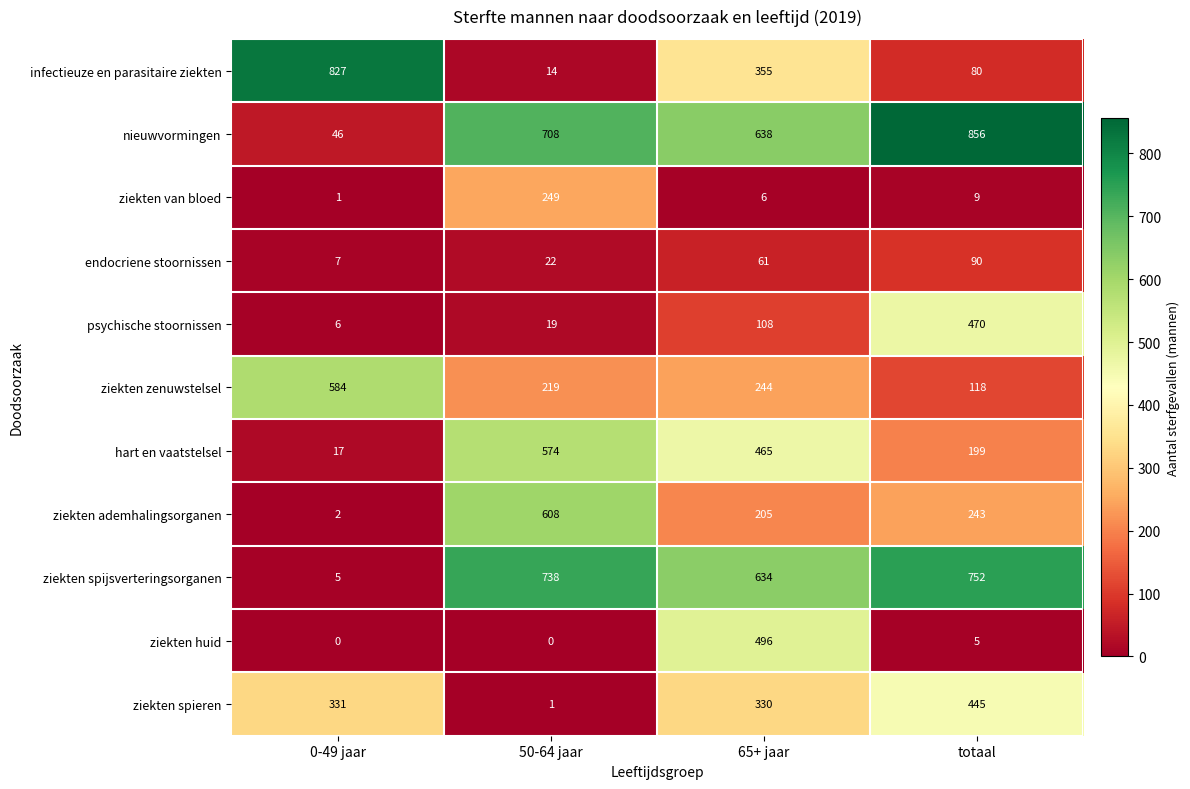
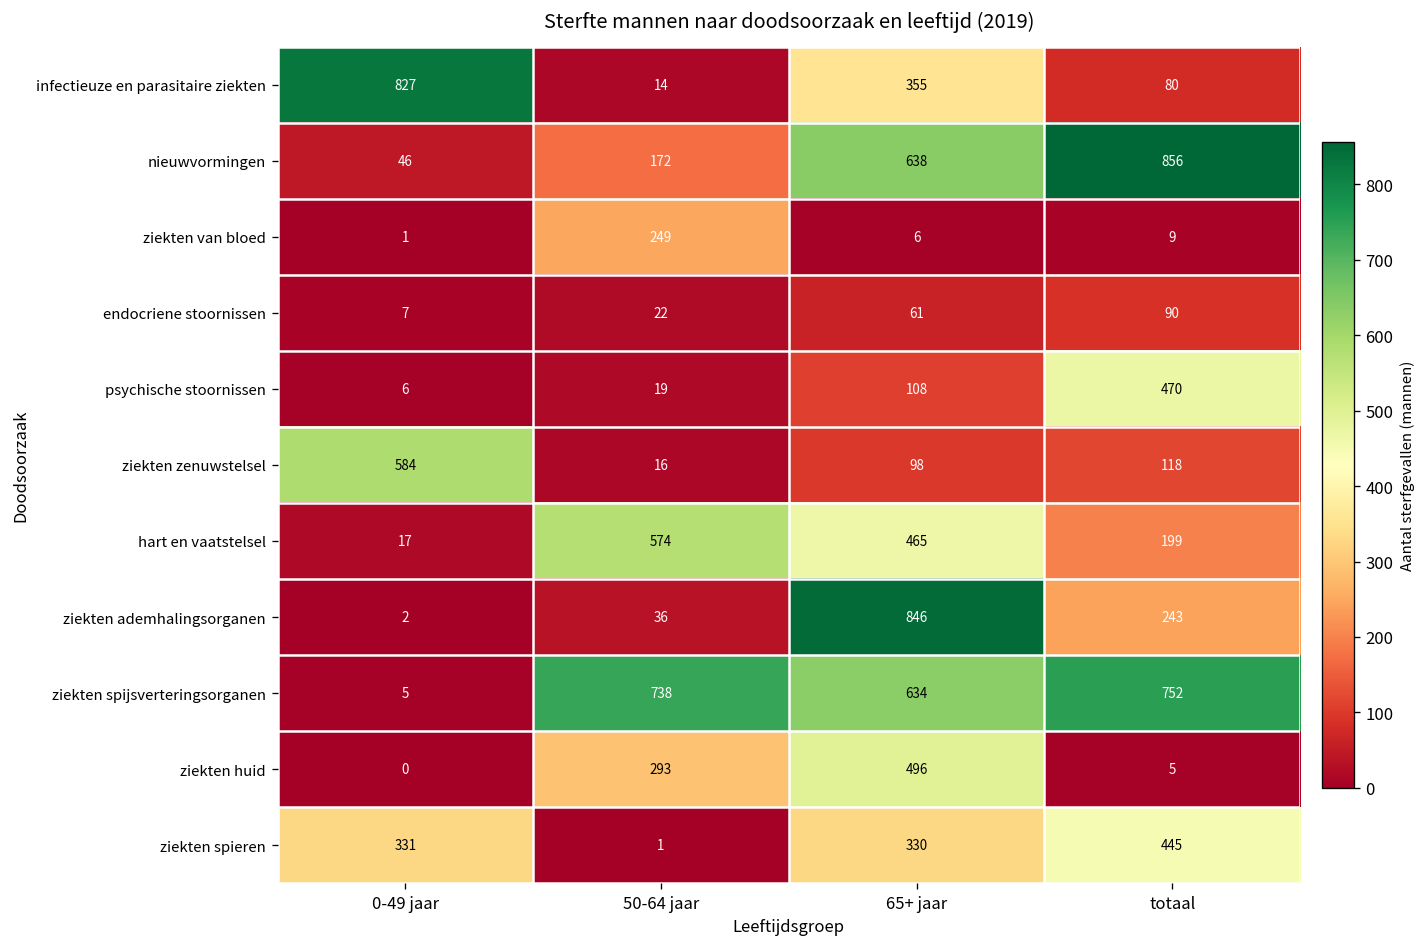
nieuwvormingen, 50-64 jaar: 708 -> 172
ziekten zenuwstelsel, 50-64 jaar: 219 -> 16
ziekten zenuwstelsel, 65+ jaar: 244 -> 98
ziekten ademhalingsorganen, 50-64 jaar: 608 -> 36
ziekten ademhalingsorganen, 65+ jaar: 205 -> 846
ziekten huid, 50-64 jaar: 0 -> 293
